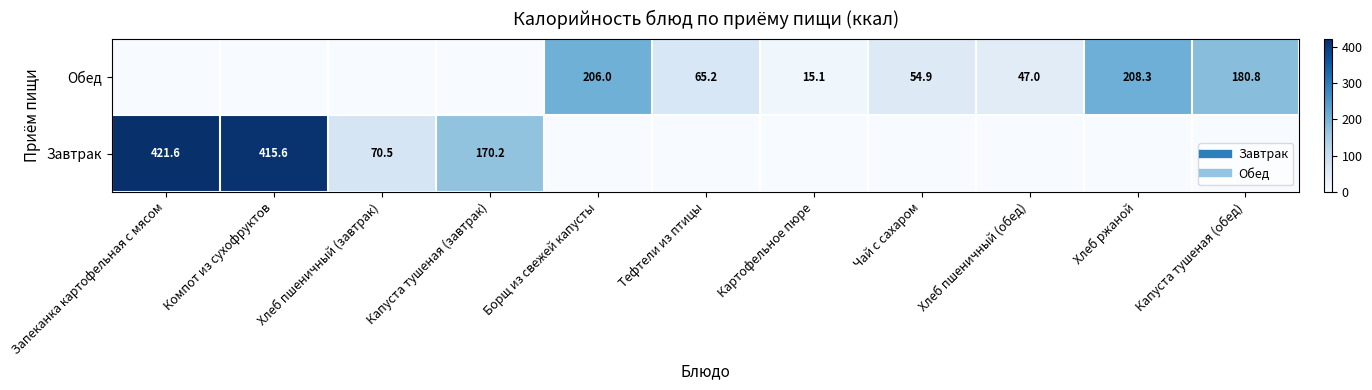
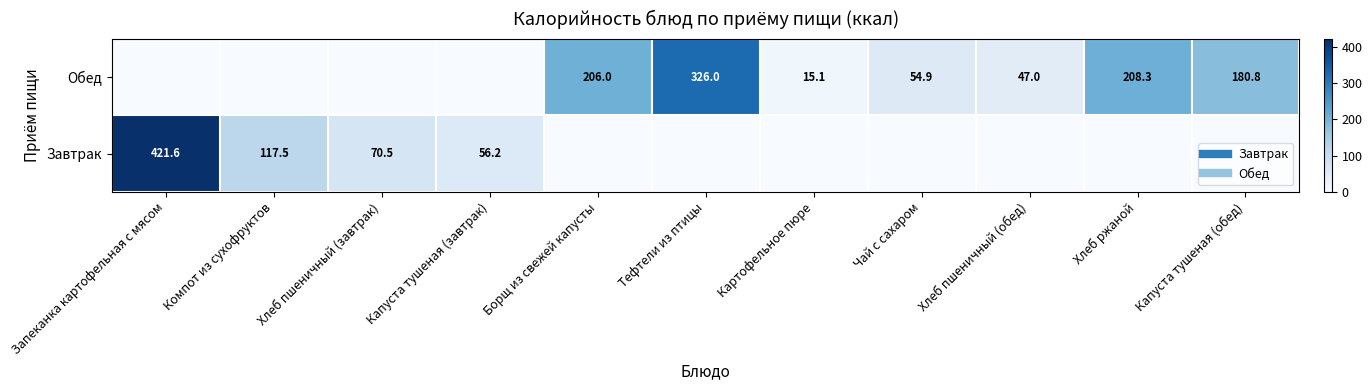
Обед, Тефтели из птицы: 65.2 -> 326.0
Завтрак, Компот из сухофруктов: 415.6 -> 117.5
Завтрак, Капуста тушеная (завтрак): 170.2 -> 56.2
